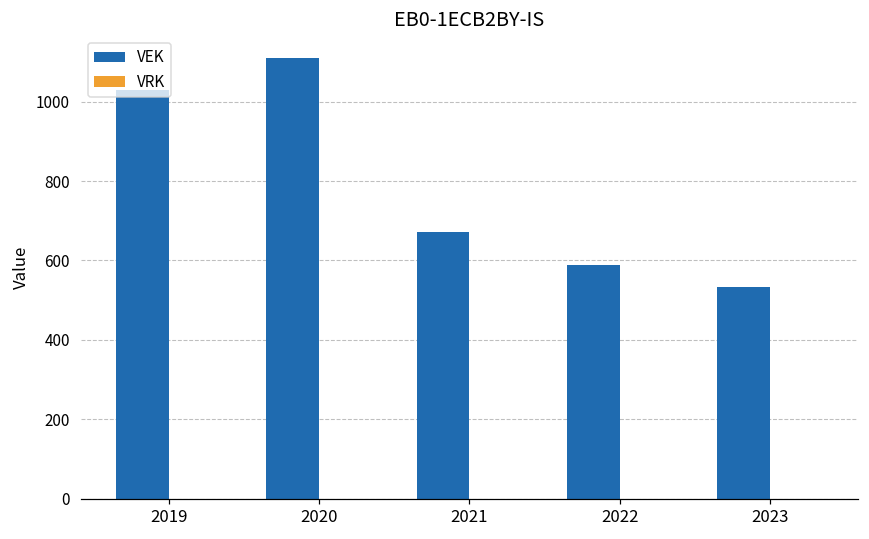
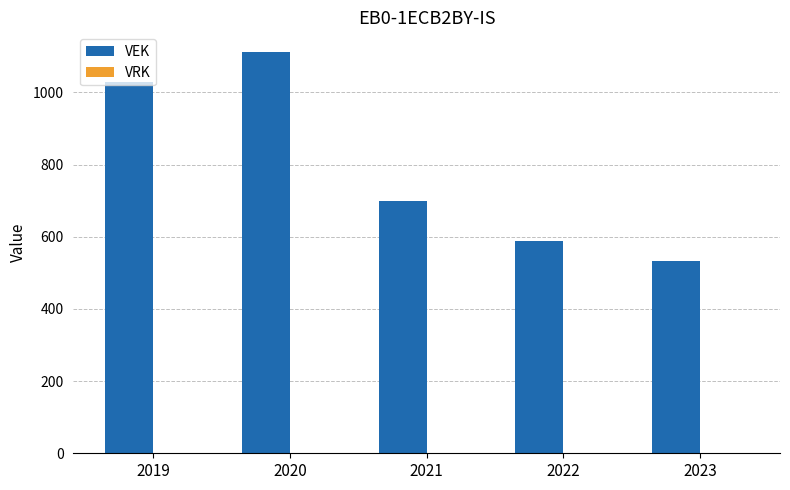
VEK, 2021: 670 -> 700
